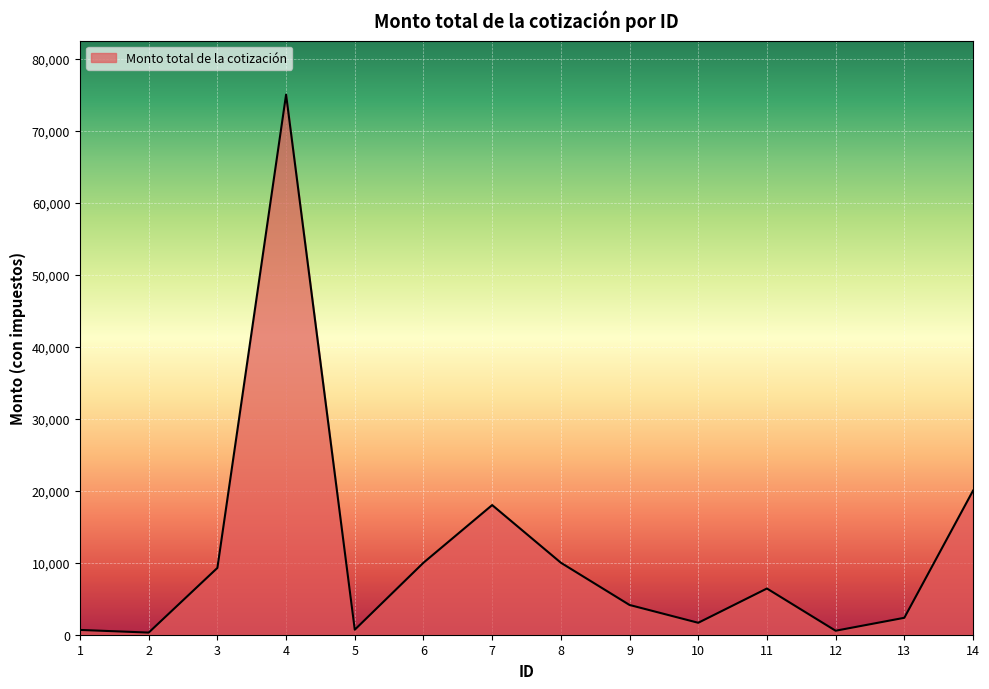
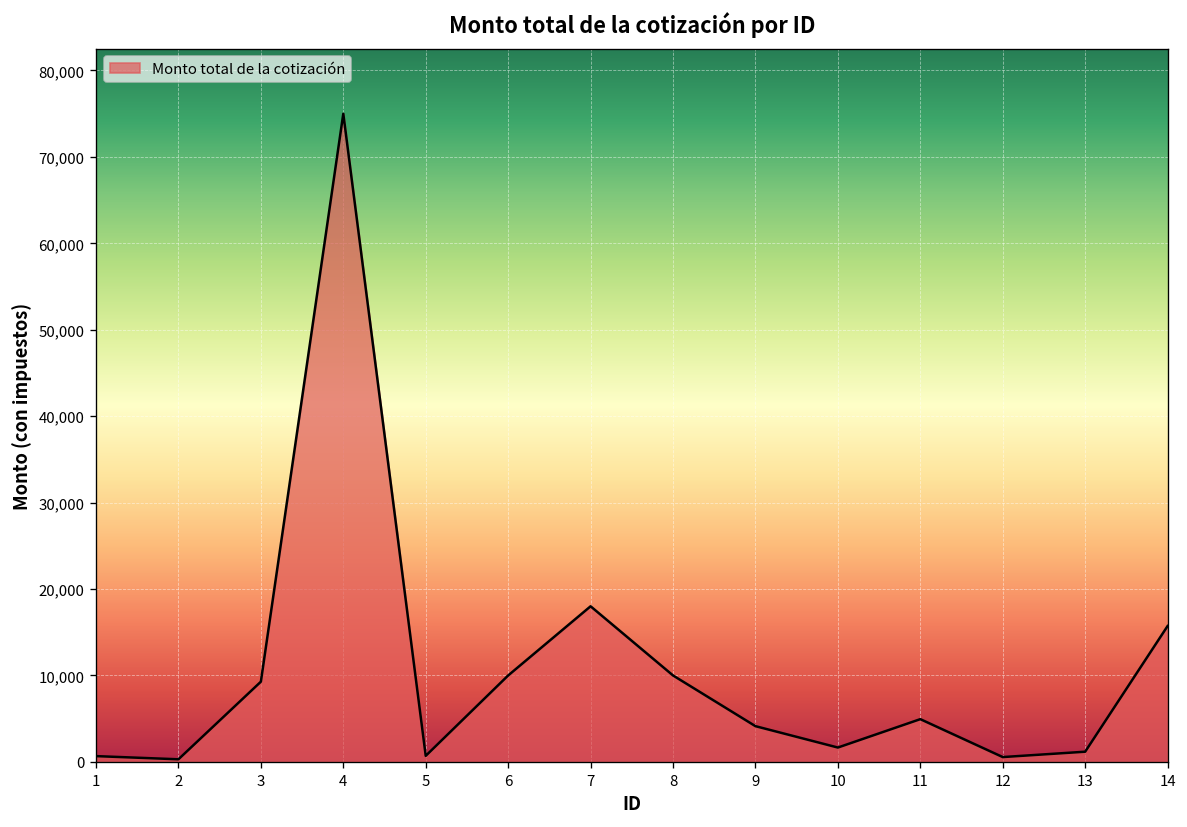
11: 6,000 -> 5,000
13: 2,000 -> 1,000
14: 20,000 -> 16,000
